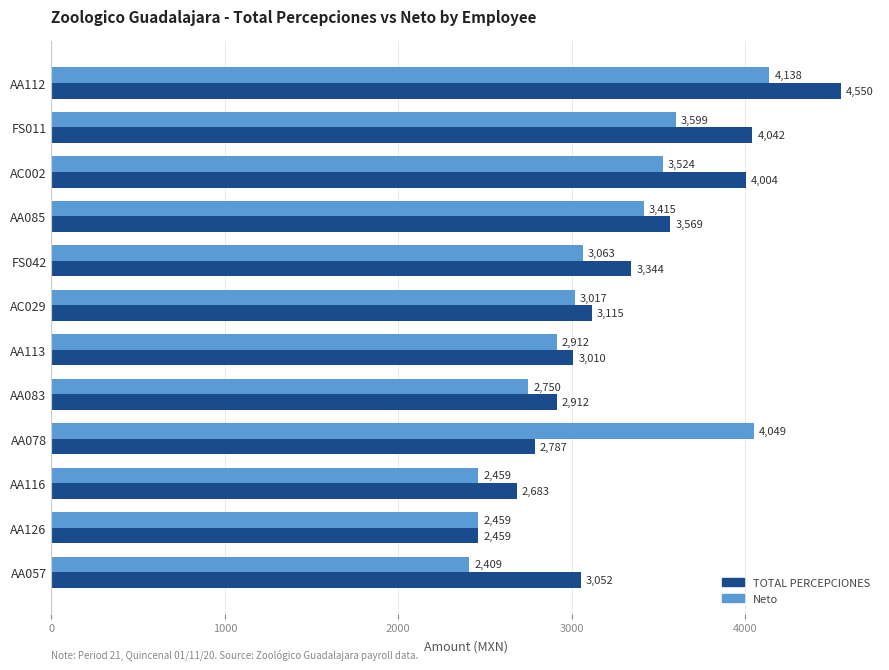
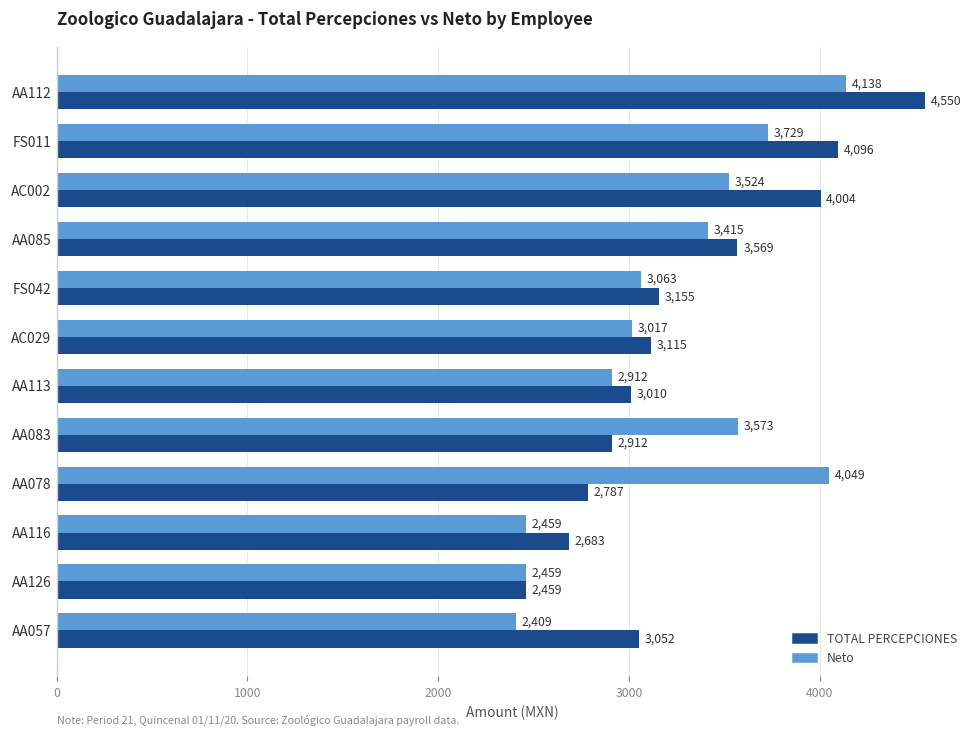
Neto, FS011: 3,599 -> 3,729
TOTAL PERCEPCIONES, FS011: 4,042 -> 4,096
TOTAL PERCEPCIONES, FS042: 3,344 -> 3,155
Neto, AA083: 2,750 -> 3,573
